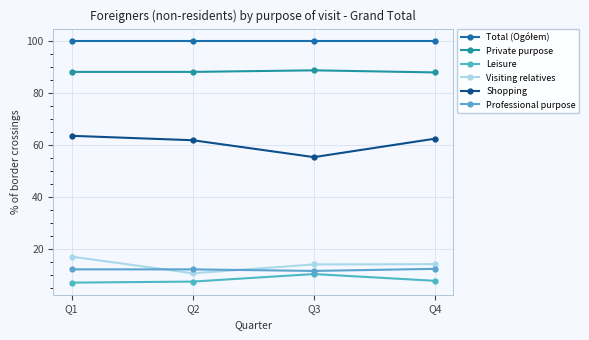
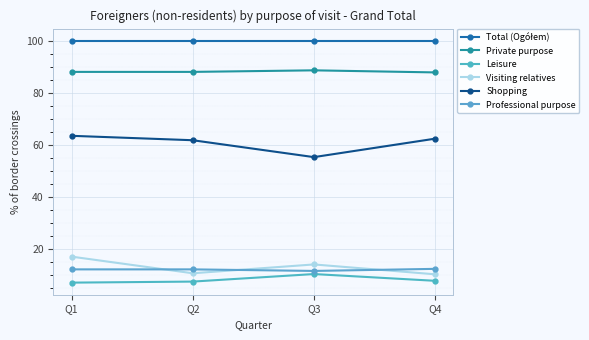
Visiting relatives, Q4: 14 -> 10
